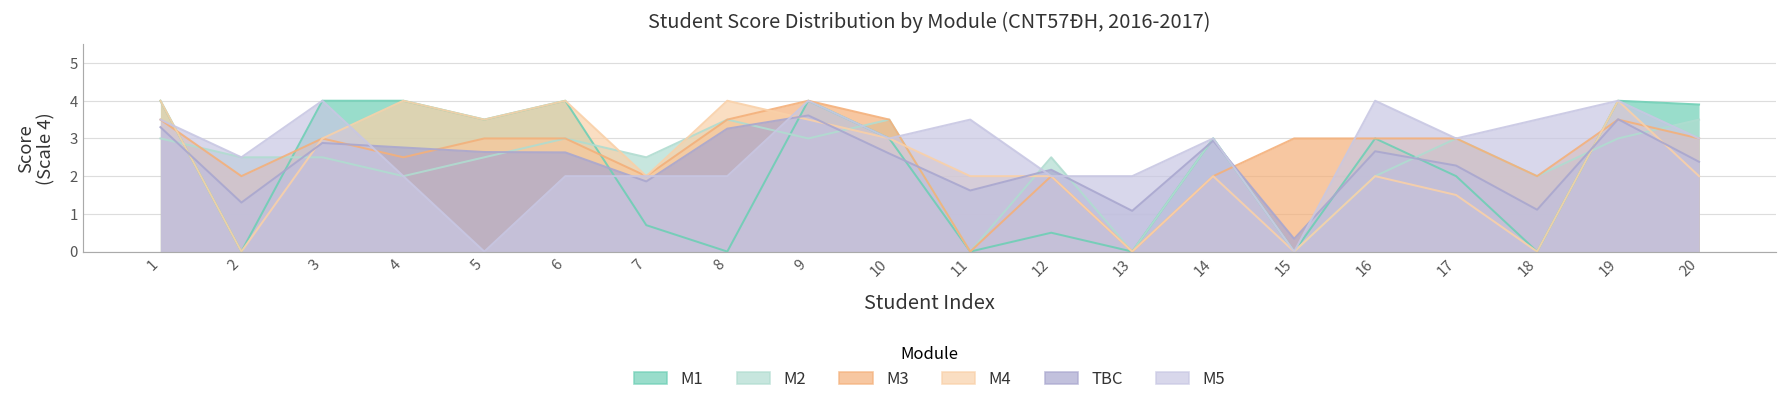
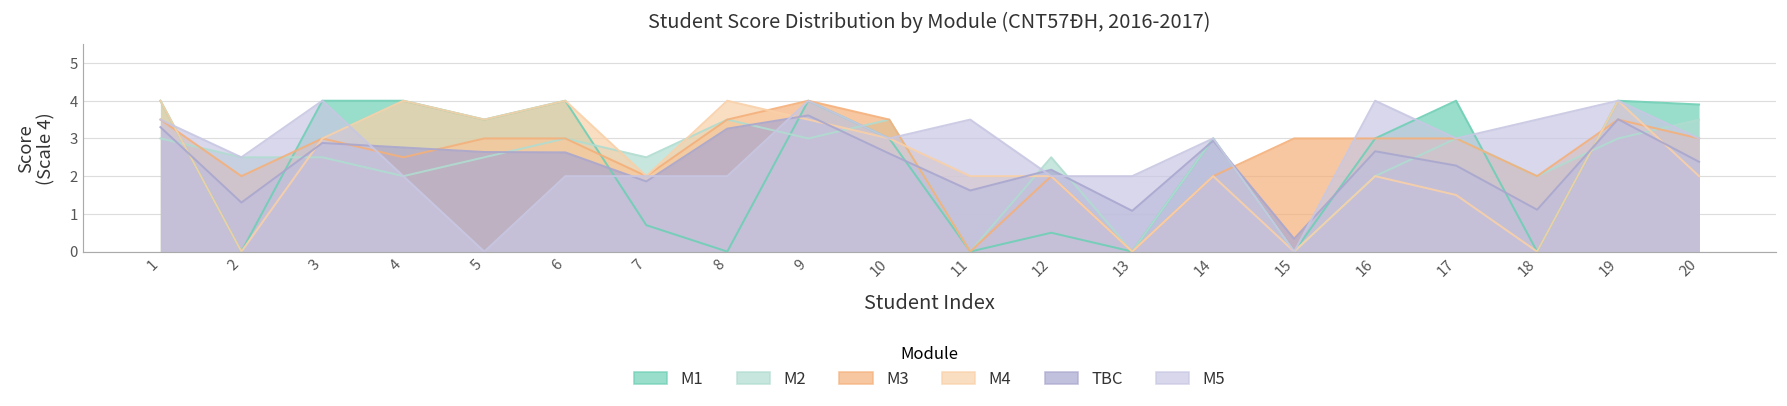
M1, 17: 2 -> 4
